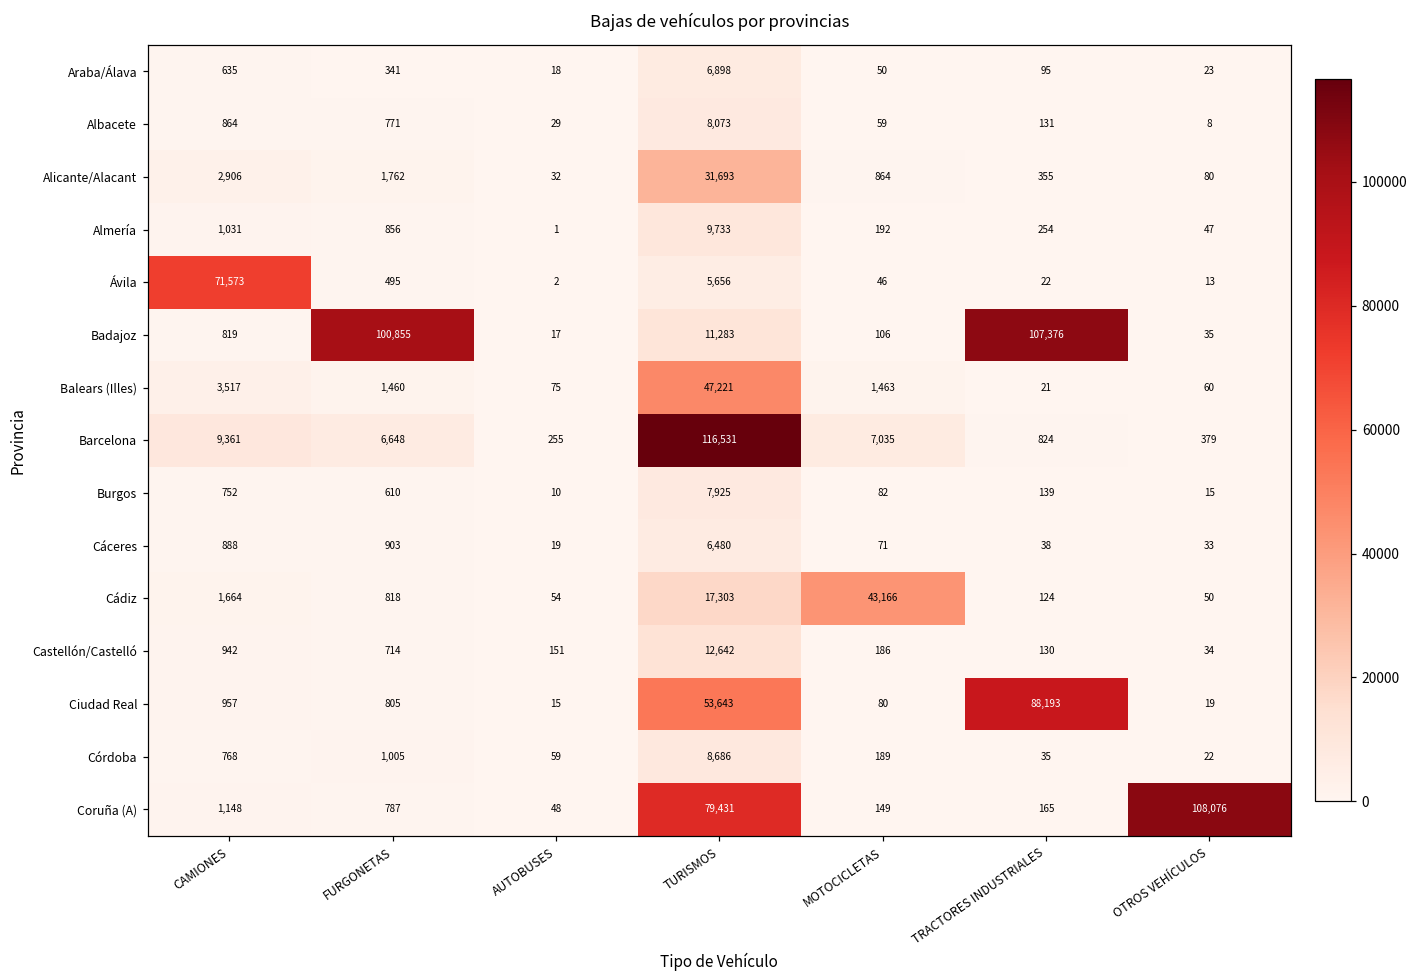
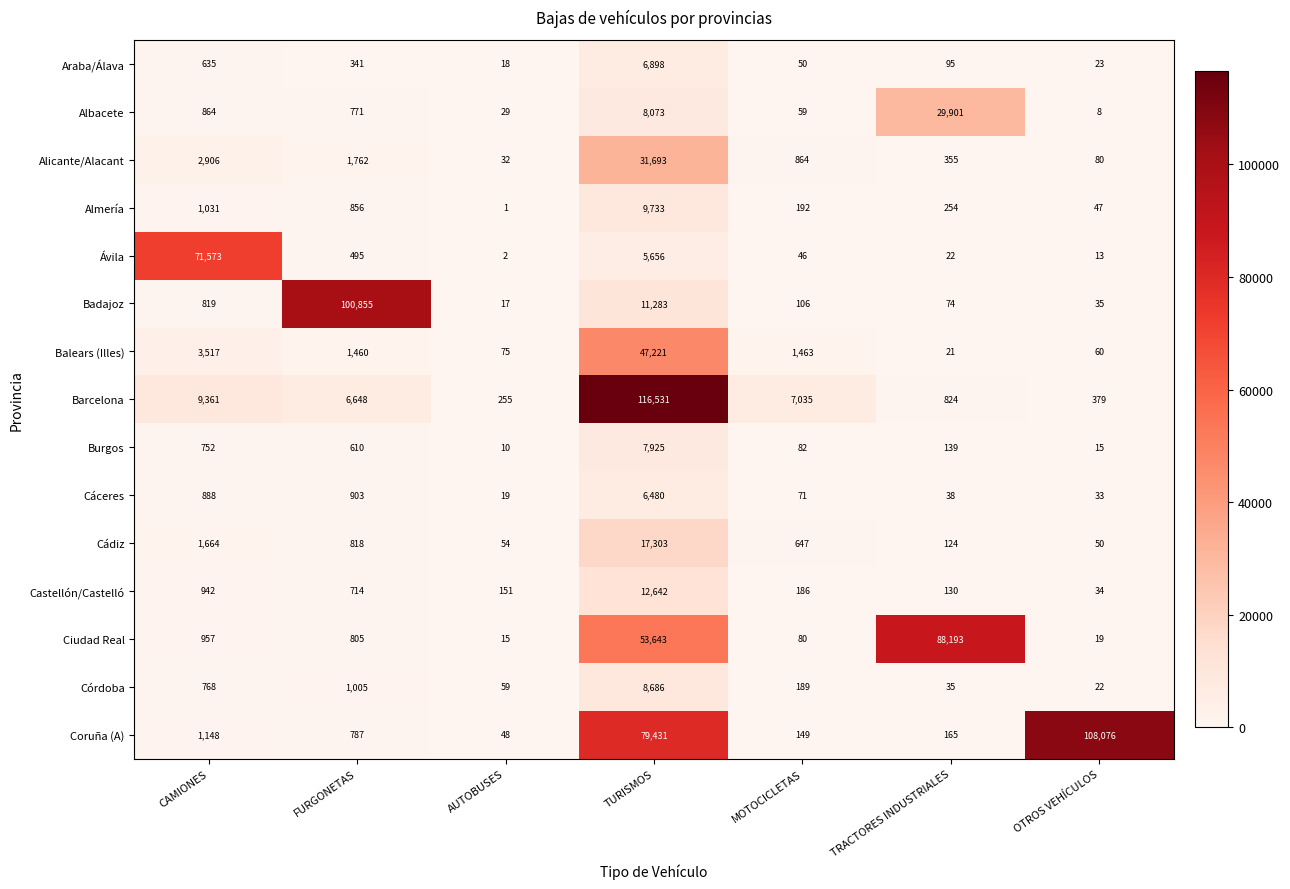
Albacete, TRACTORES INDUSTRIALES: 131 -> 29,901
Badajoz, TRACTORES INDUSTRIALES: 107,376 -> 74
Cádiz, MOTOCICLETAS: 43,166 -> 647
